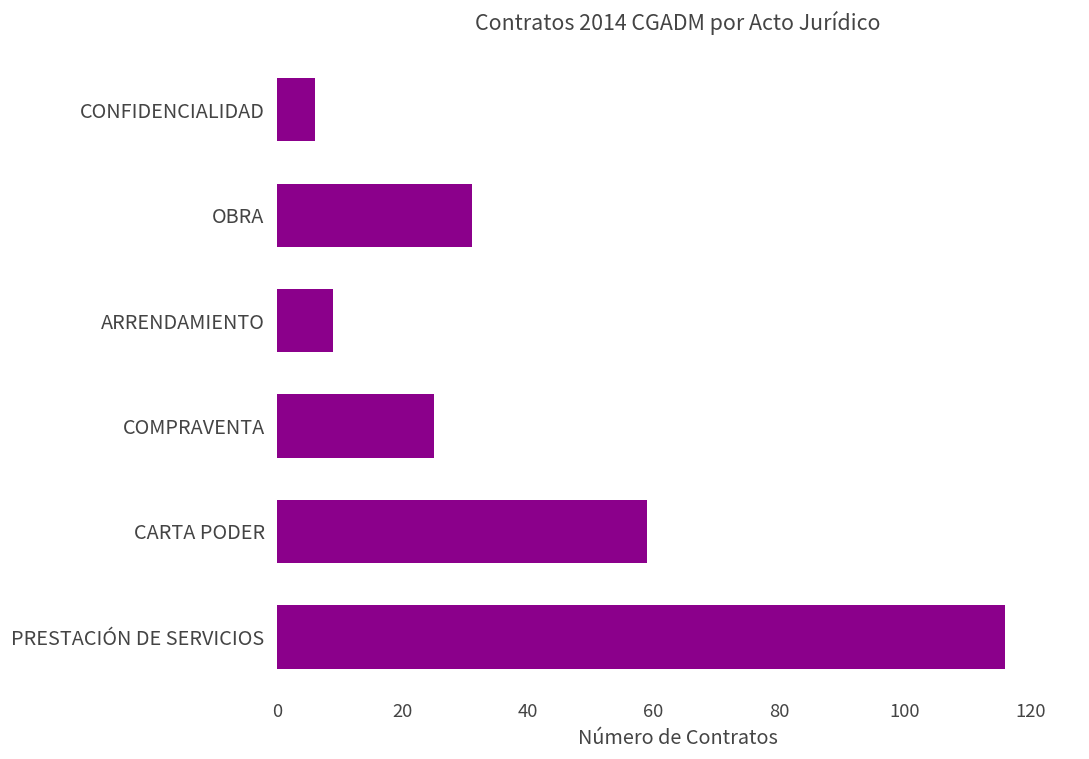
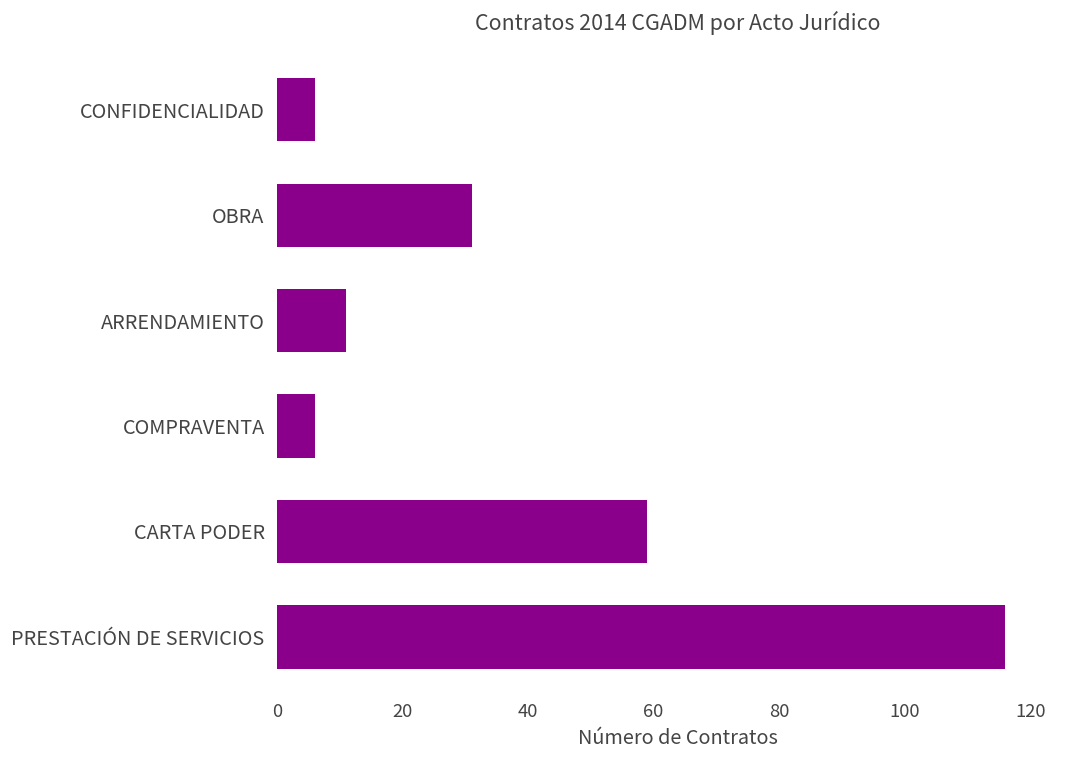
ARRENDAMIENTO: 9 -> 11
COMPRAVENTA: 25 -> 6
